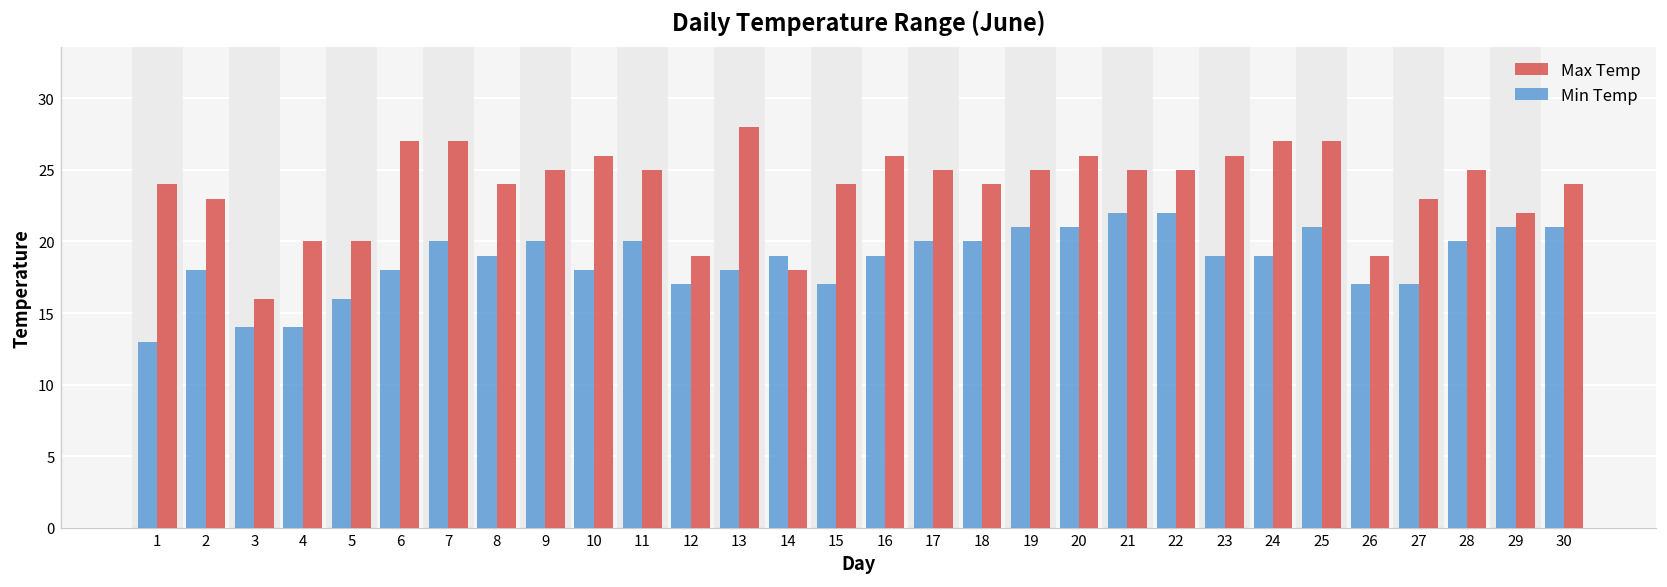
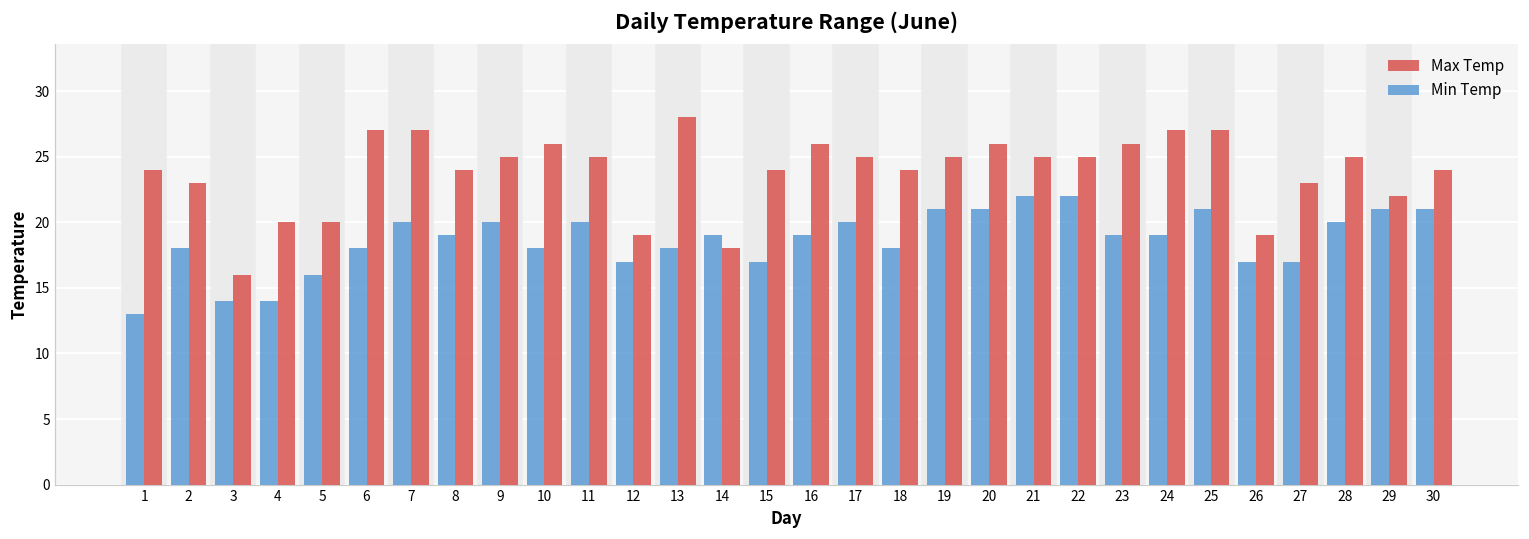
Min Temp, 18: 20 -> 18
